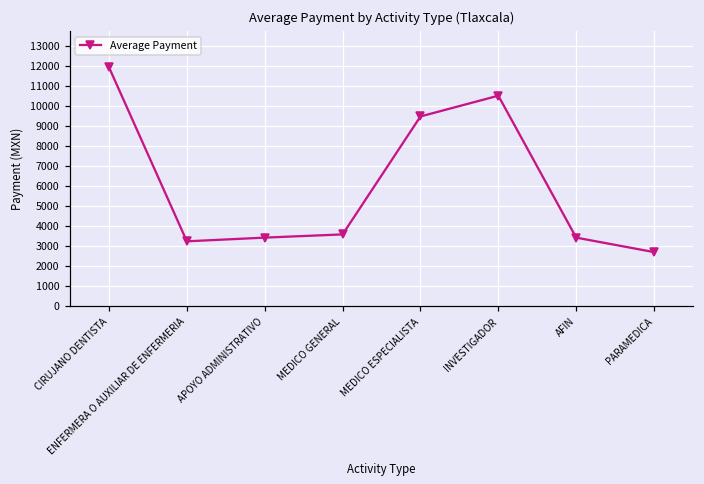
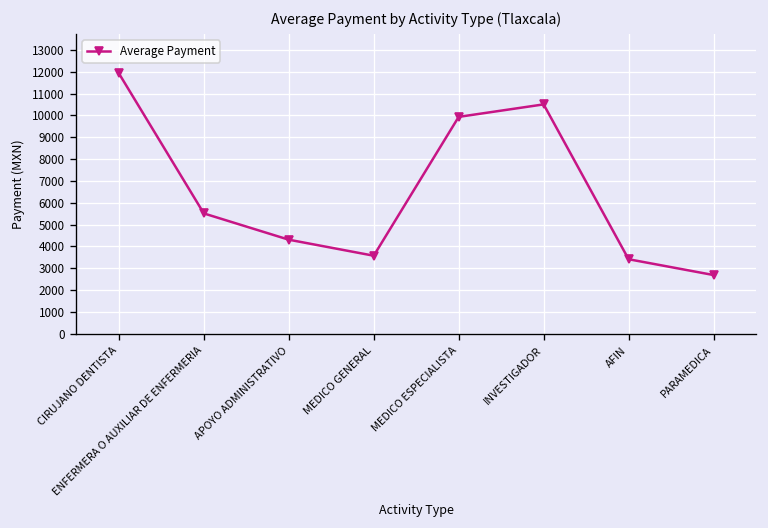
ENFERMERA O AUXILIAR DE ENFERMERIA: 3200 -> 5500
APOYO ADMINISTRATIVO: 3400 -> 4300
MEDICO ESPECIALISTA: 9500 -> 9900
